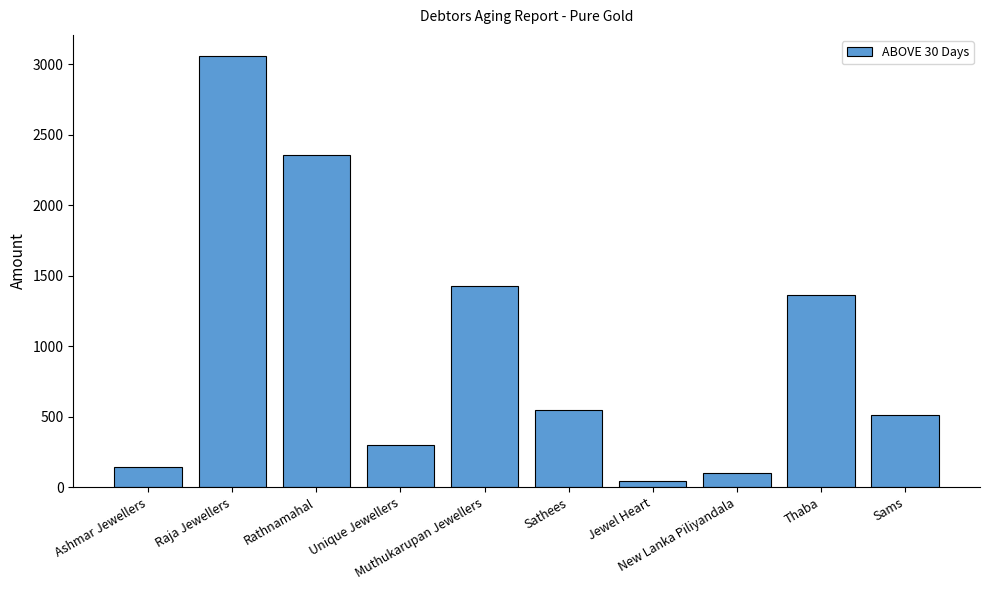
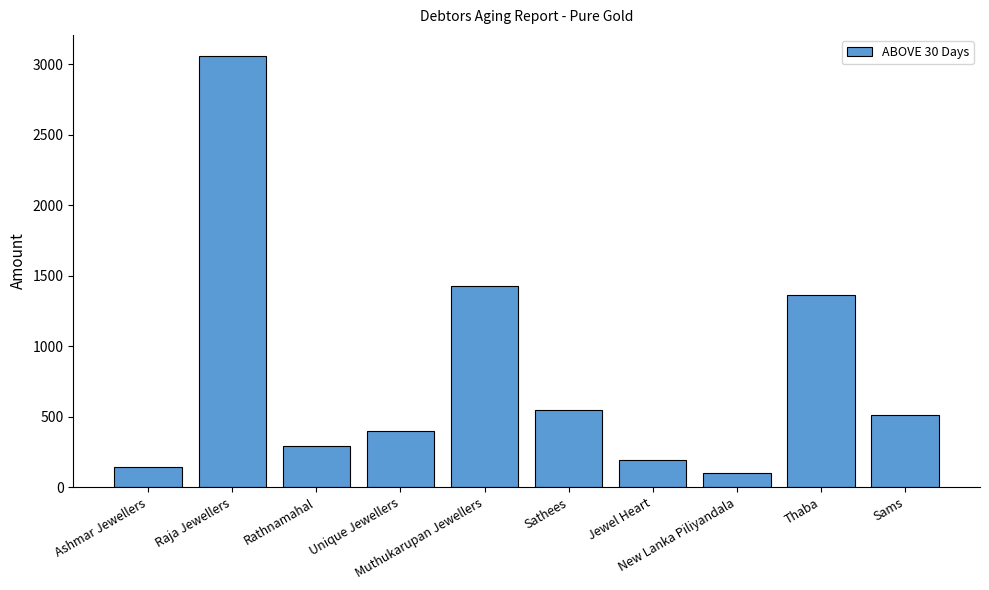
Rathnamahal: 2360 -> 290
Unique Jewellers: 300 -> 400
Jewel Heart: 50 -> 190
